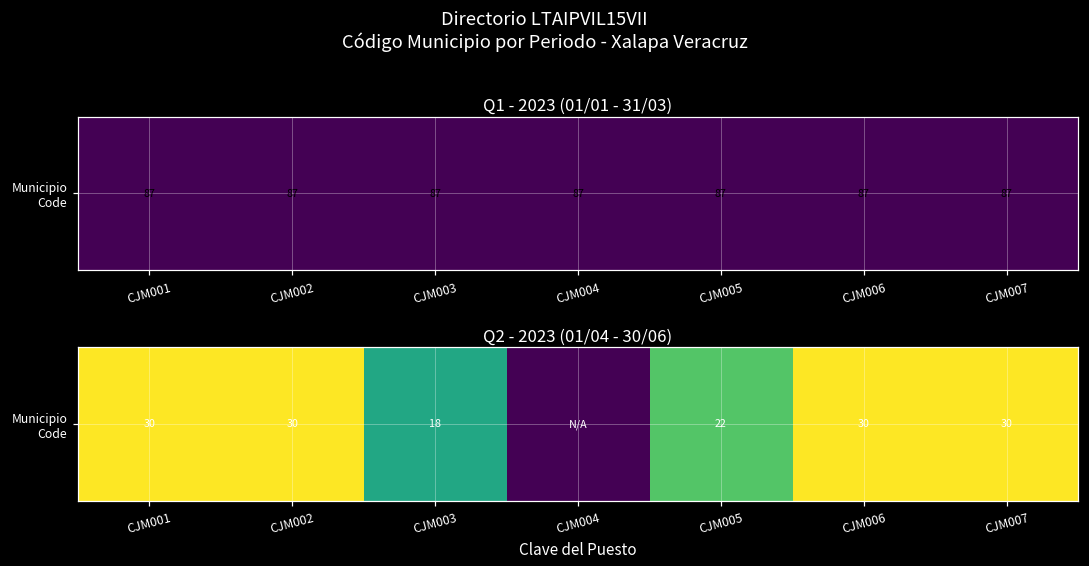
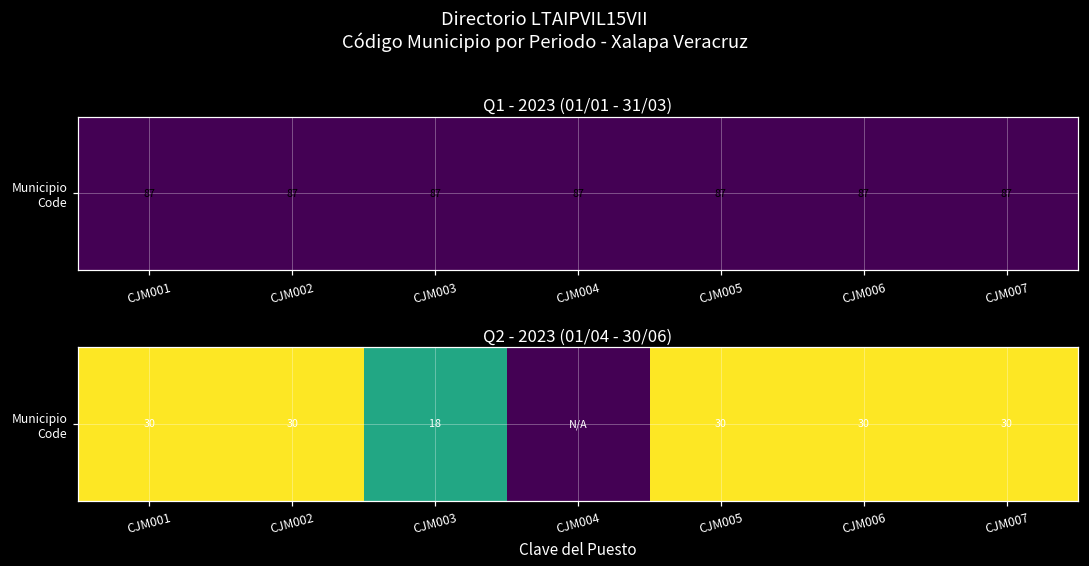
Q2 - 2023 (01/04 - 30/06), Municipio Code, CJM005: 22 -> 30
